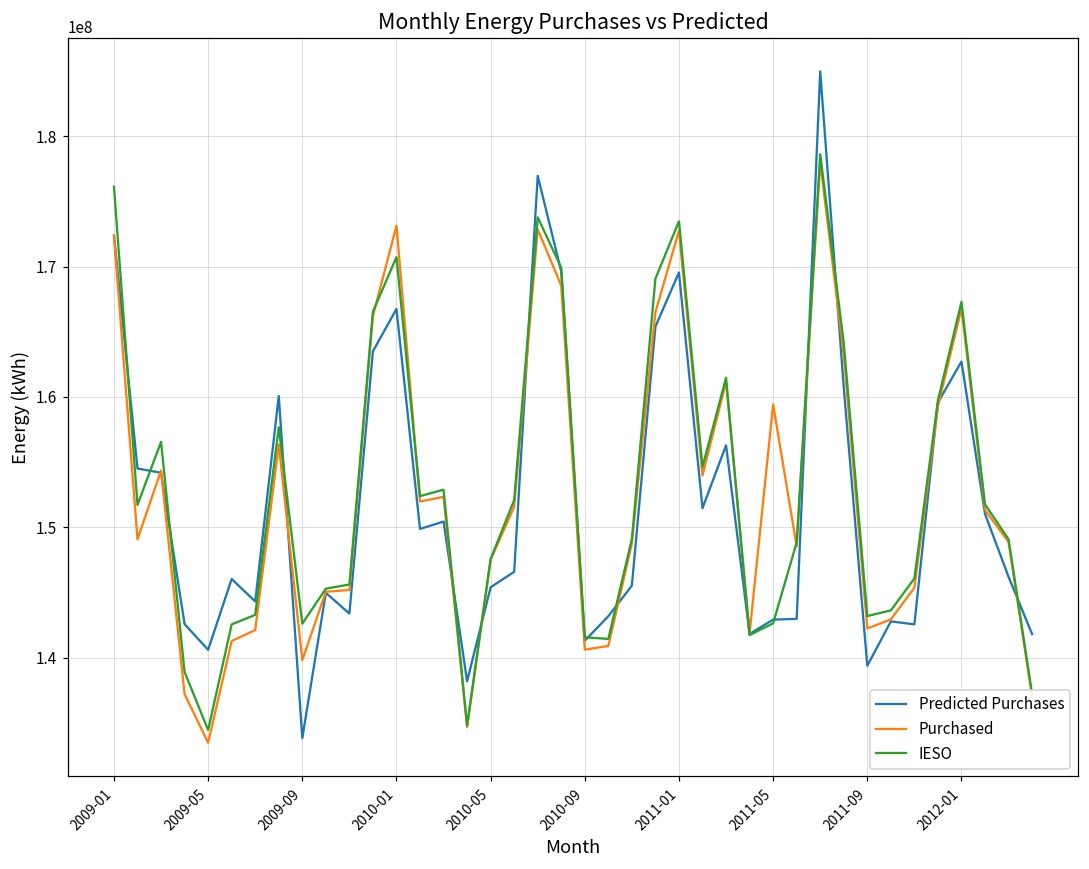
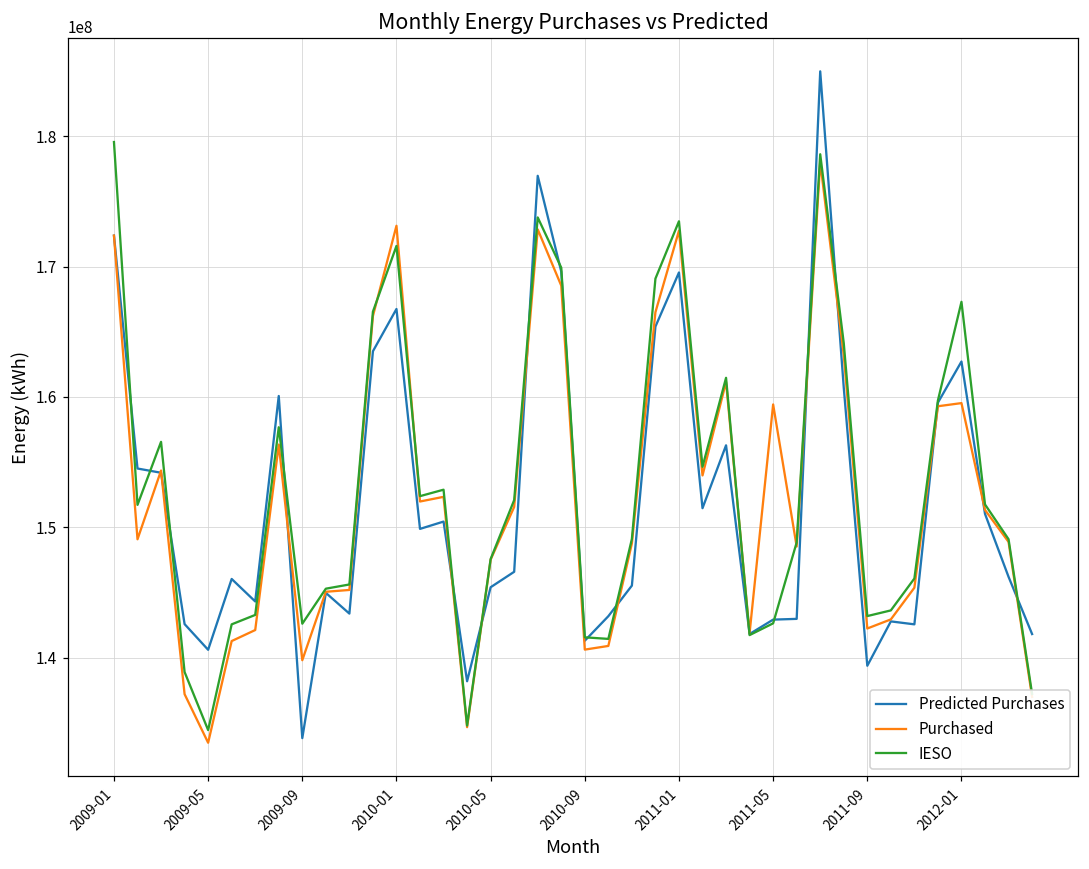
IESO, 2009-01: 176100000 -> 179600000
IESO, 2010-01: 170700000 -> 171600000
Purchased, 2012-01: 166800000 -> 159500000
